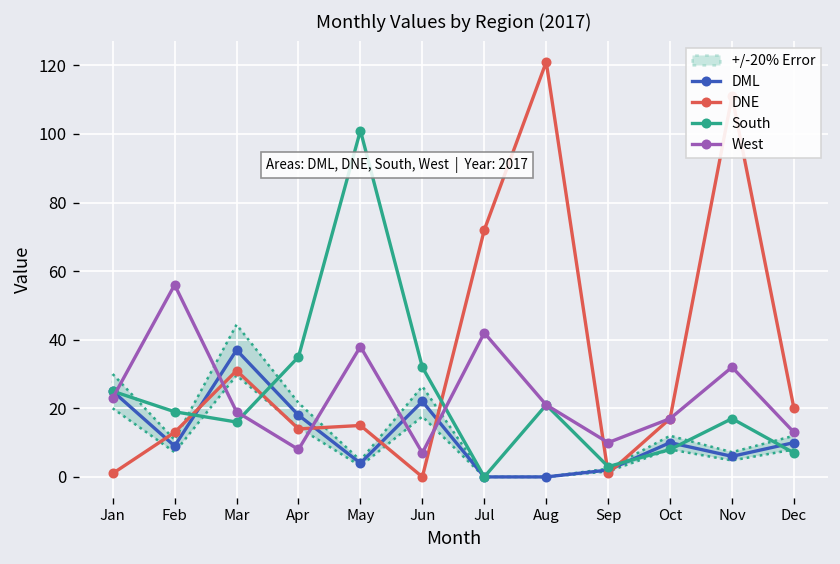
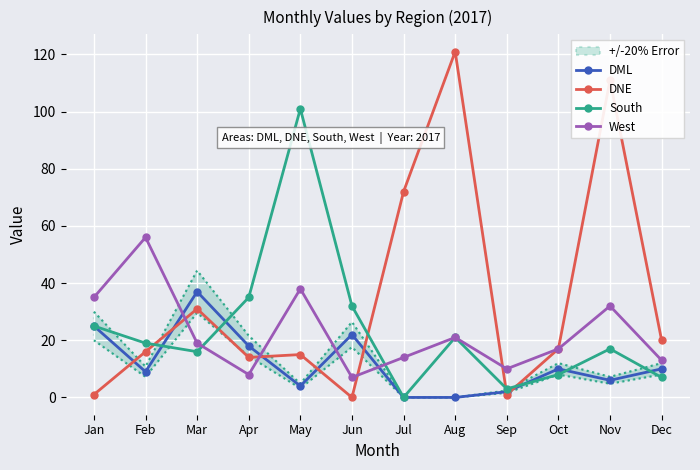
West, Jan: 23 -> 35
DNE, Feb: 13 -> 16
West, Jul: 42 -> 14
